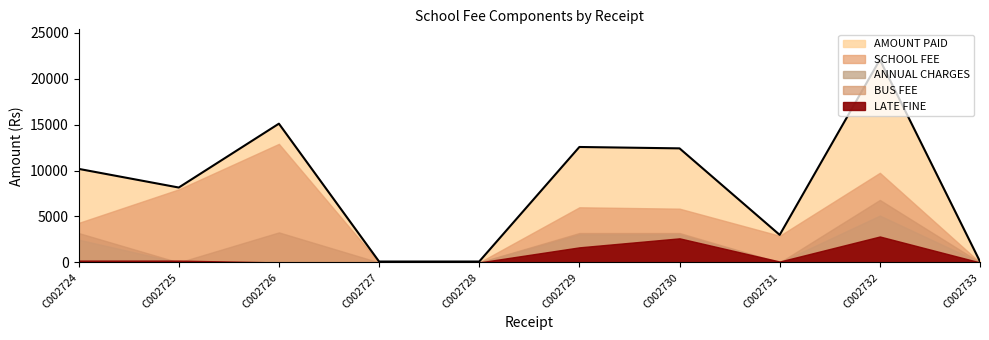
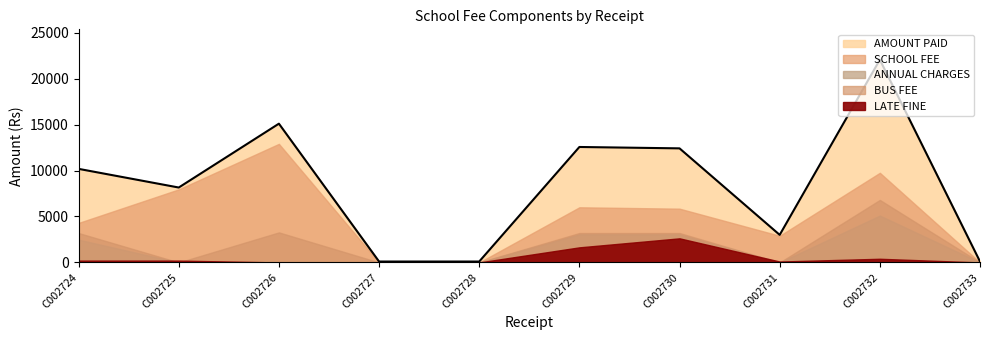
LATE FINE, C002732: 3000 -> 0
